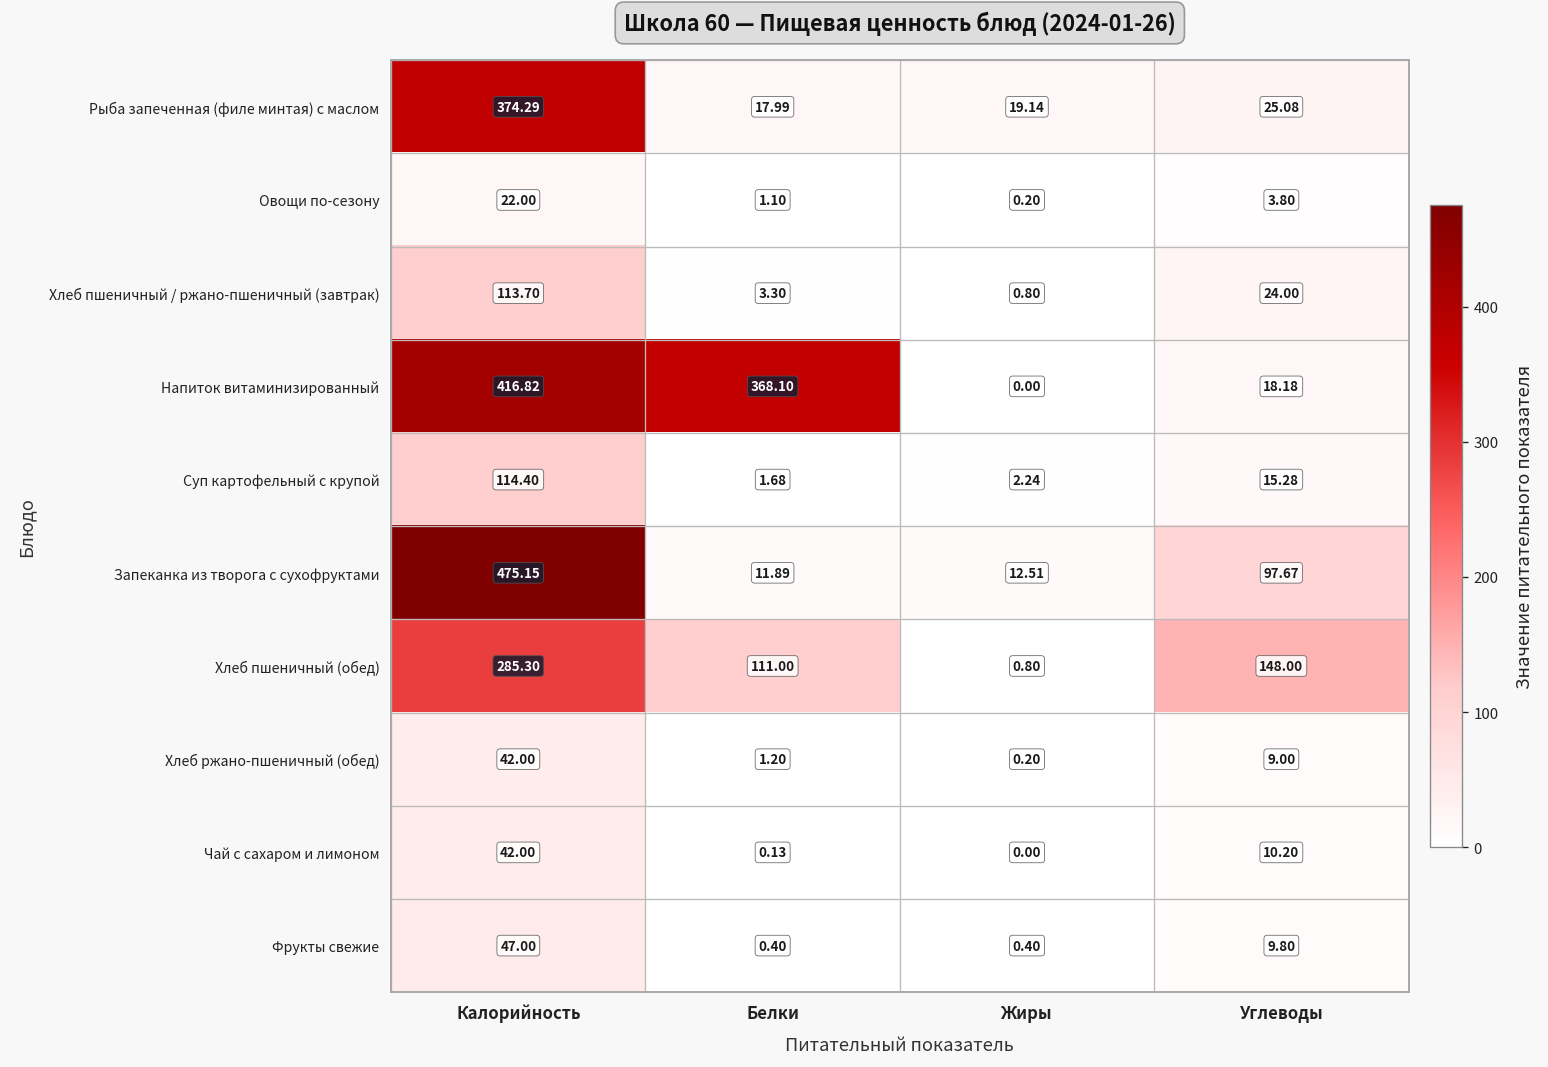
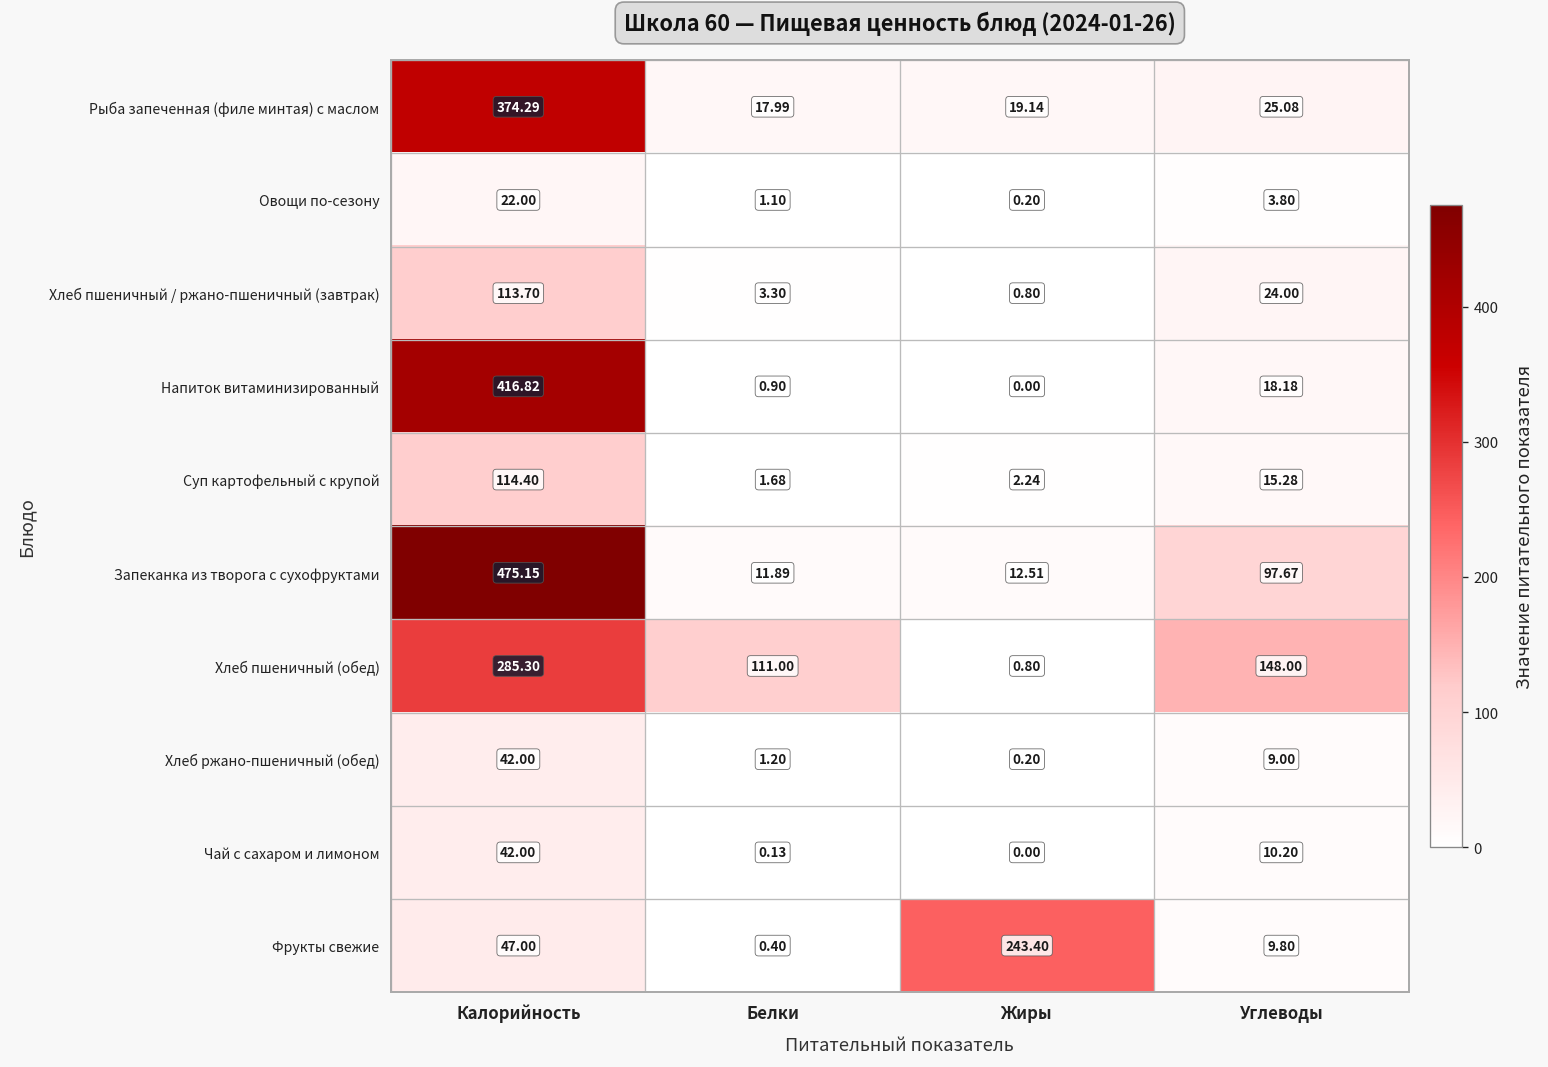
Напиток витаминизированный, Белки: 368.10 -> 0.90
Фрукты свежие, Жиры: 0.40 -> 243.40
